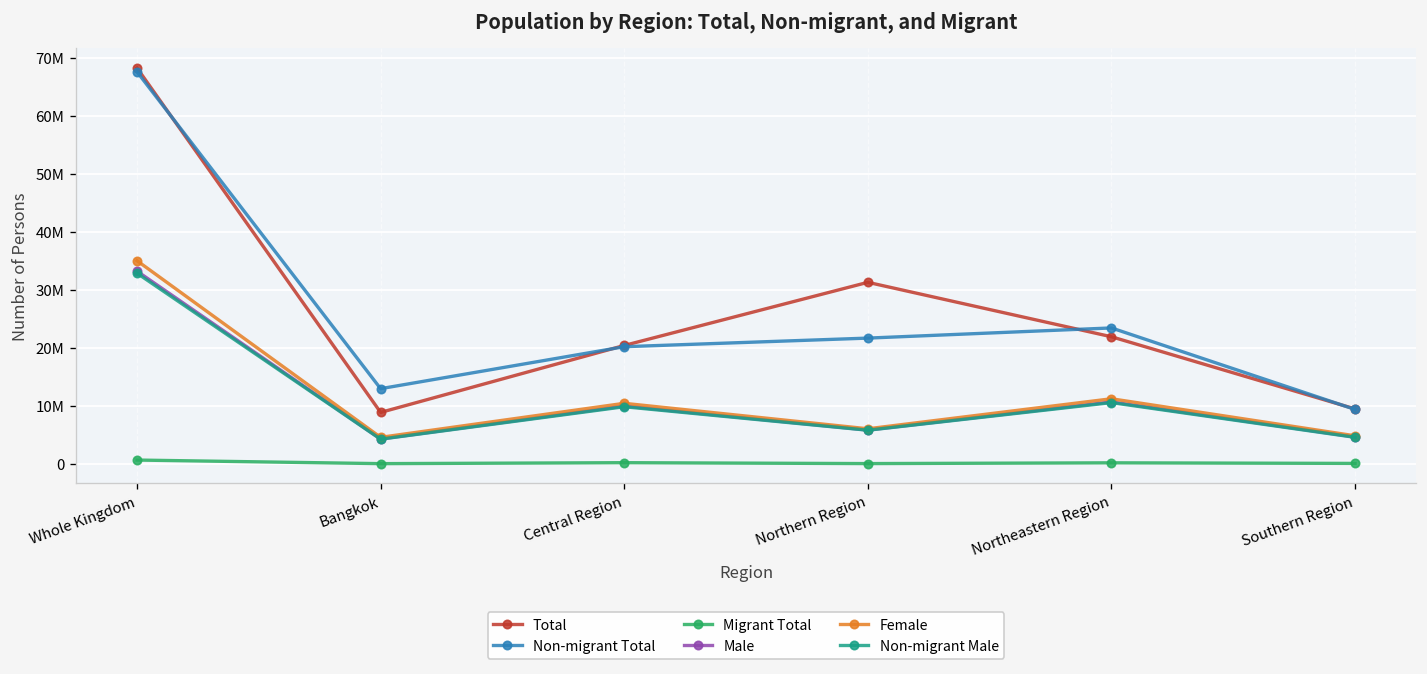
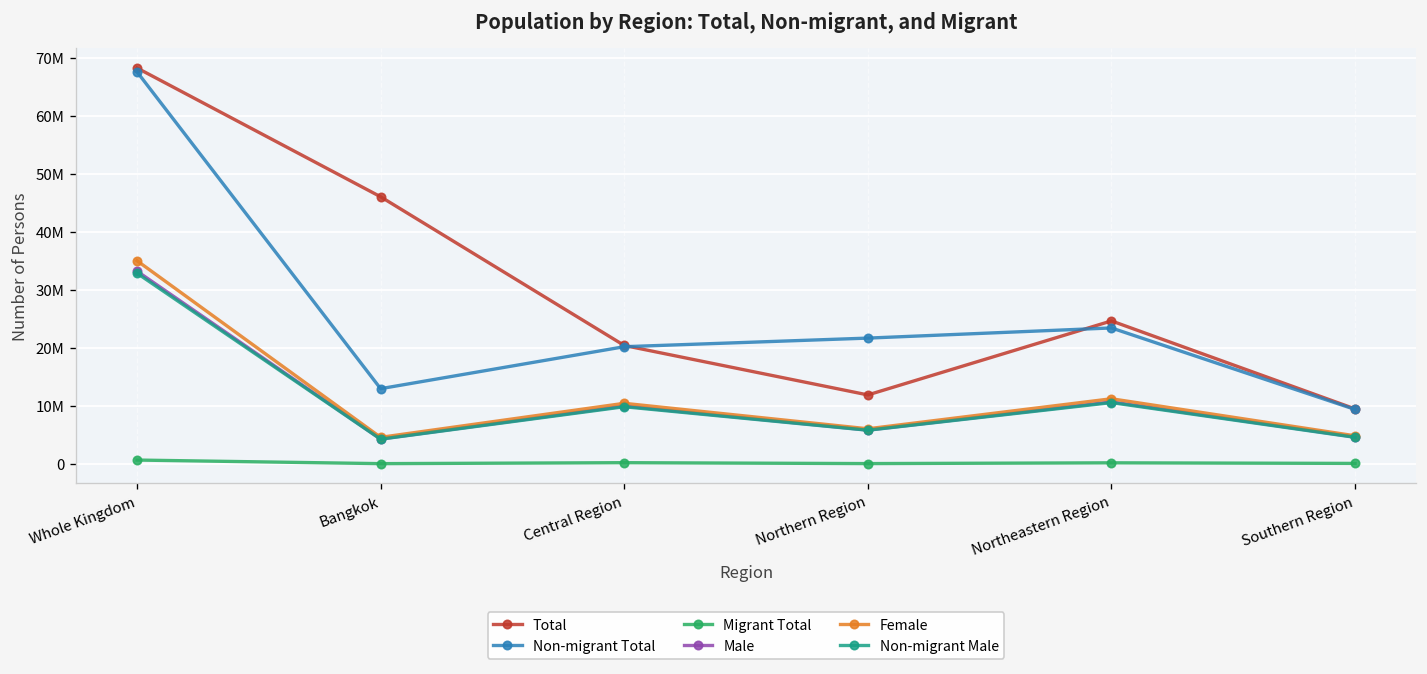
Total, Bangkok: 9000000 -> 46000000
Total, Northern Region: 31000000 -> 12000000
Total, Northeastern Region: 22000000 -> 25000000
